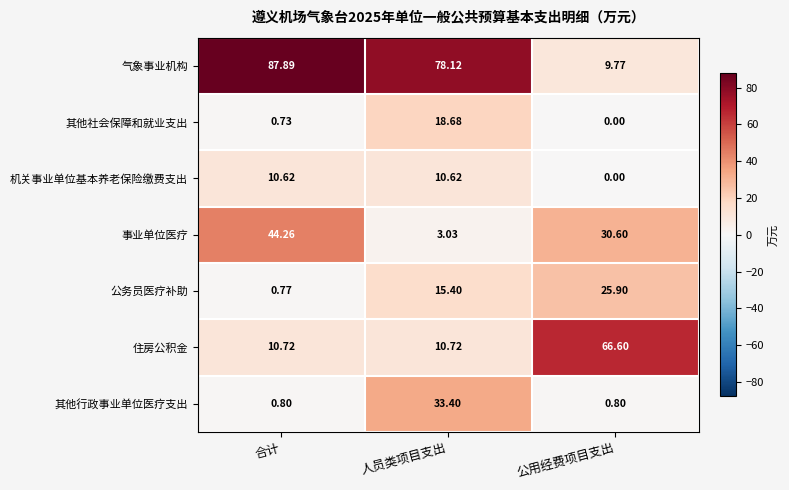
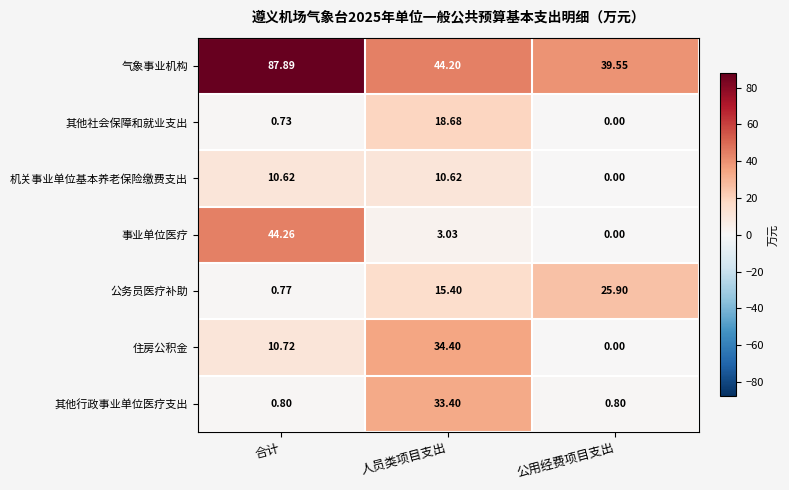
气象事业机构, 人员类项目支出: 78.12 -> 44.20
气象事业机构, 公用经费项目支出: 9.77 -> 39.55
事业单位医疗, 公用经费项目支出: 30.60 -> 0.00
住房公积金, 人员类项目支出: 10.72 -> 34.40
住房公积金, 公用经费项目支出: 66.60 -> 0.00
